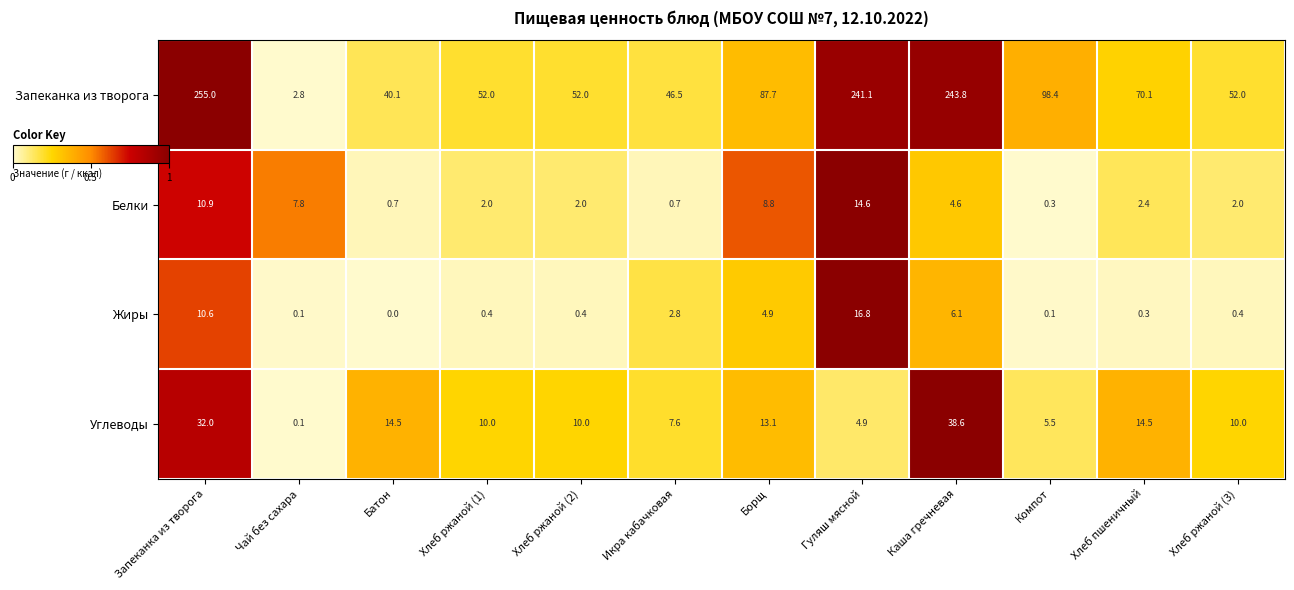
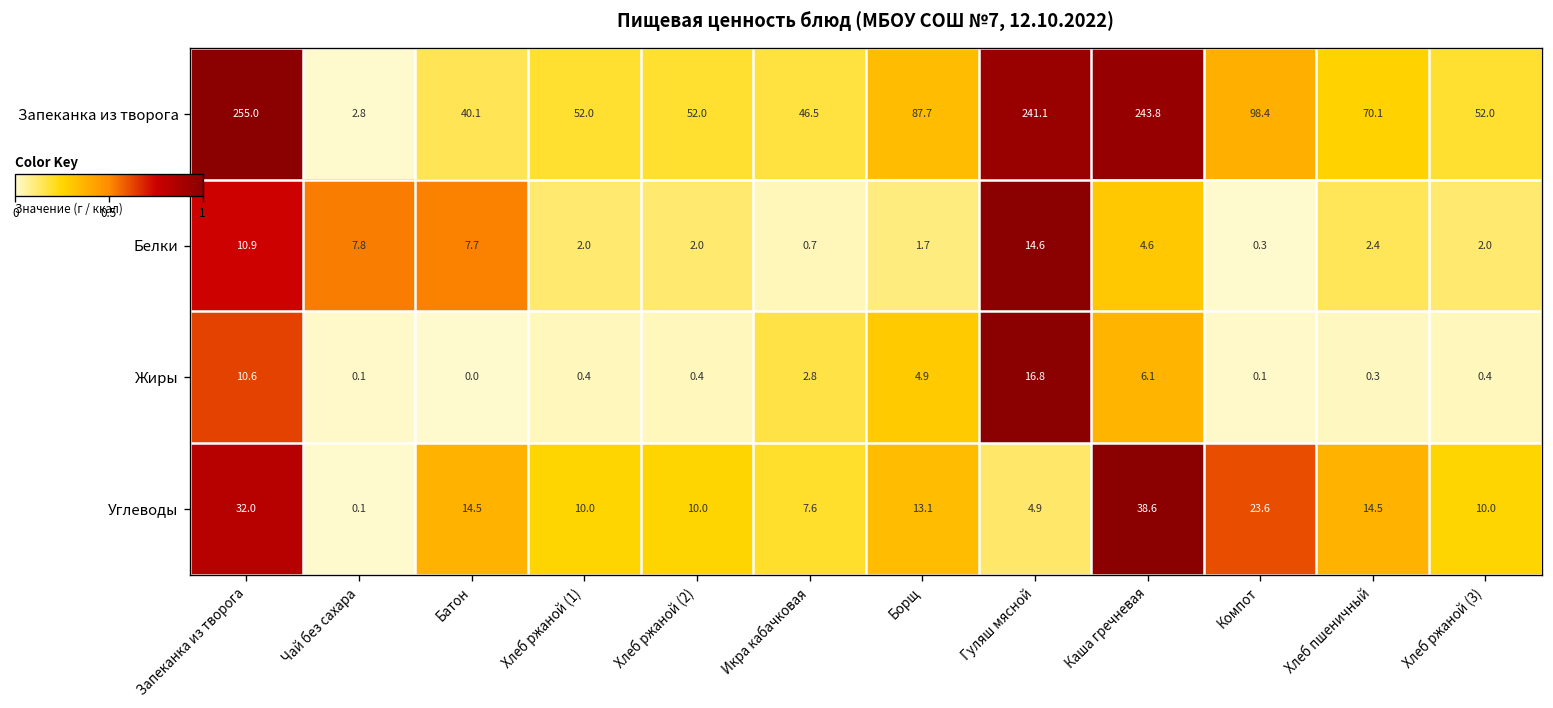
Белки, Батон: 0.7 -> 7.7
Белки, Борщ: 8.8 -> 1.7
Углеводы, Компот: 5.5 -> 23.6
